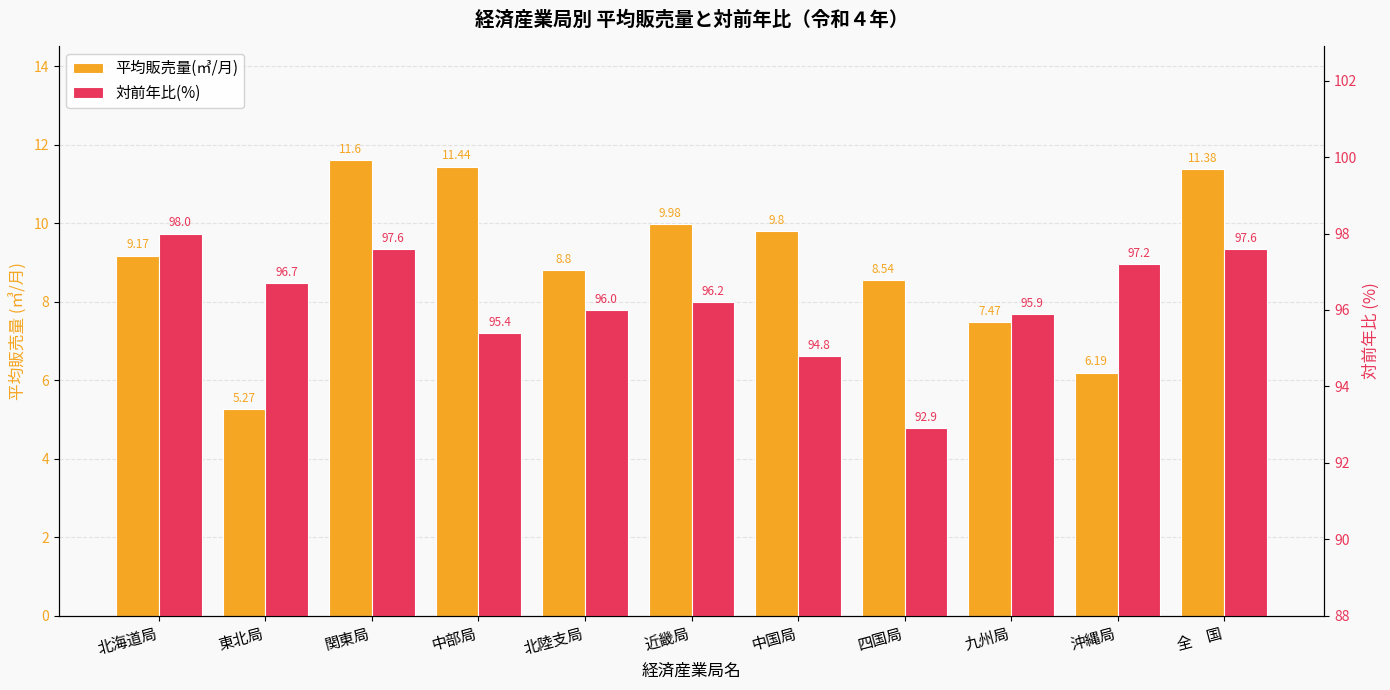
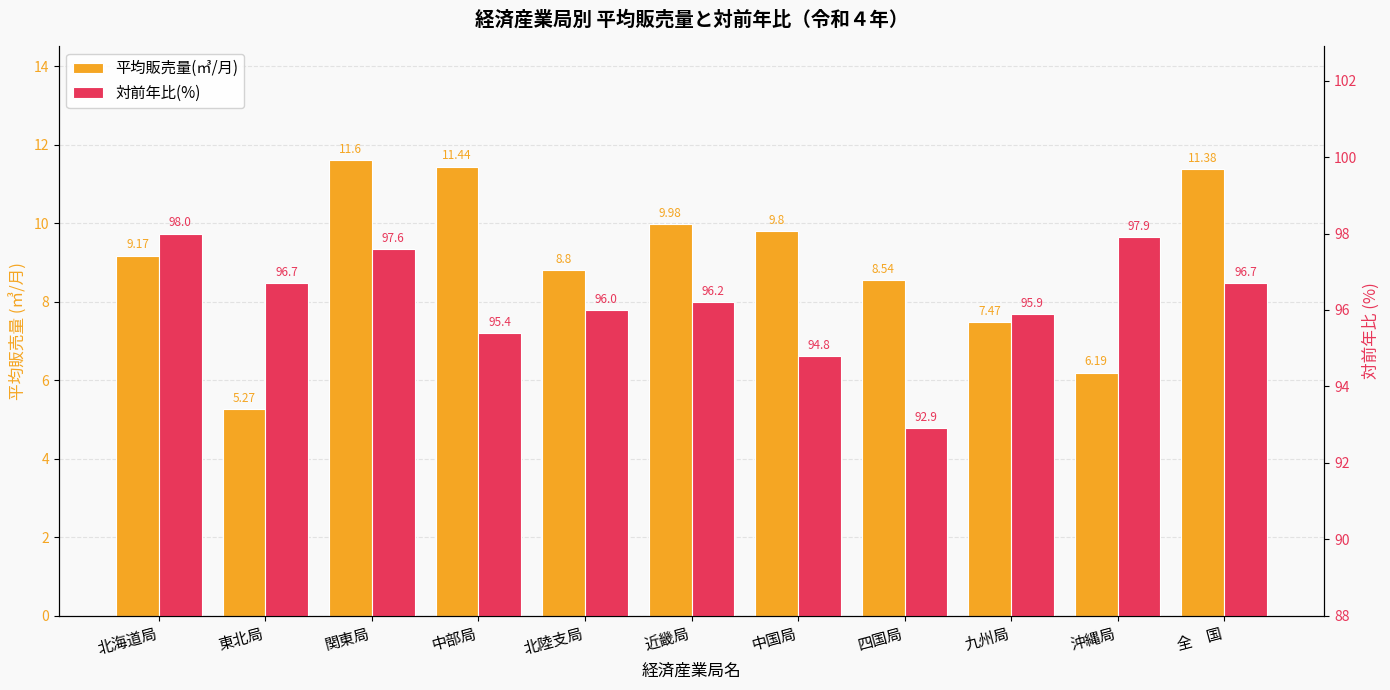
対前年比(%), 沖縄局: 97.2 -> 97.9
対前年比(%), 全 国: 97.6 -> 96.7
